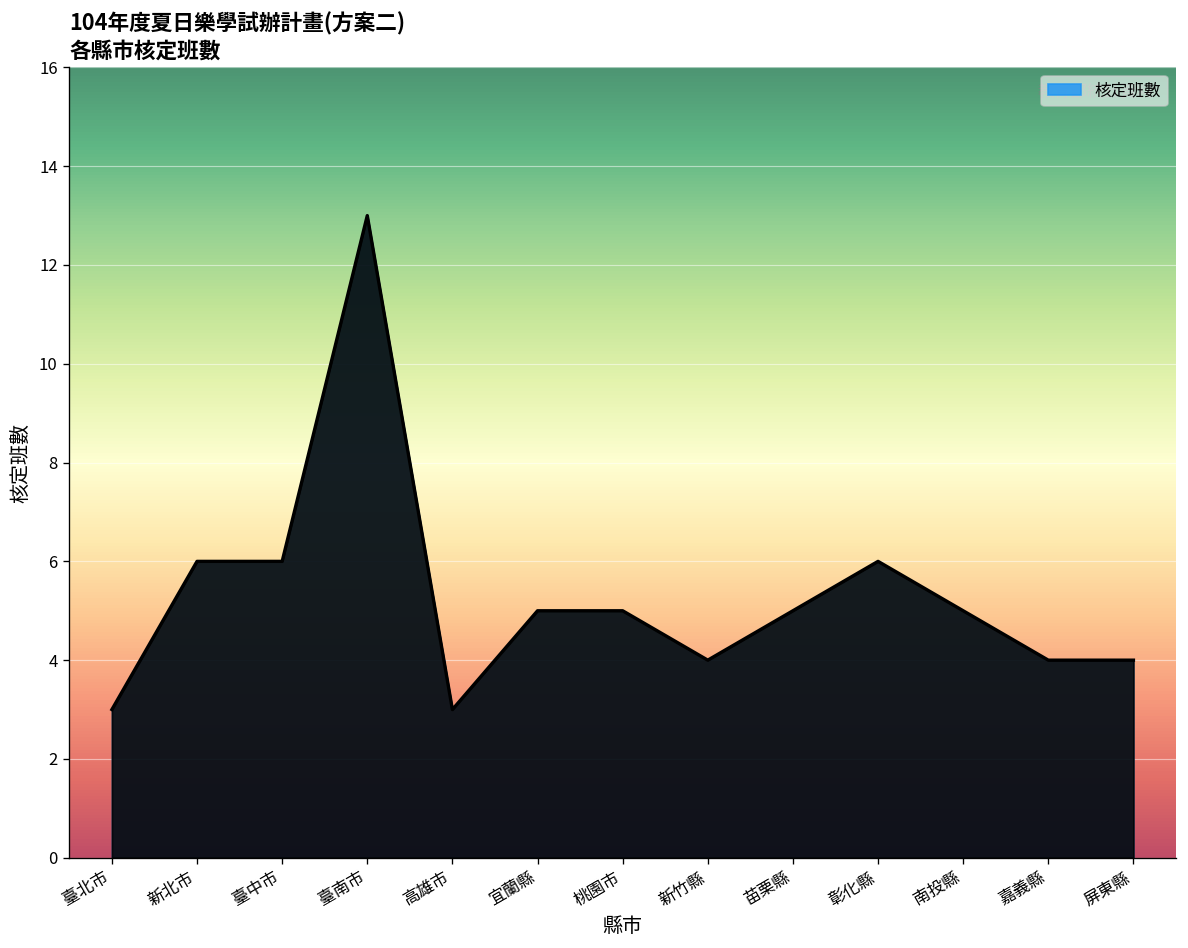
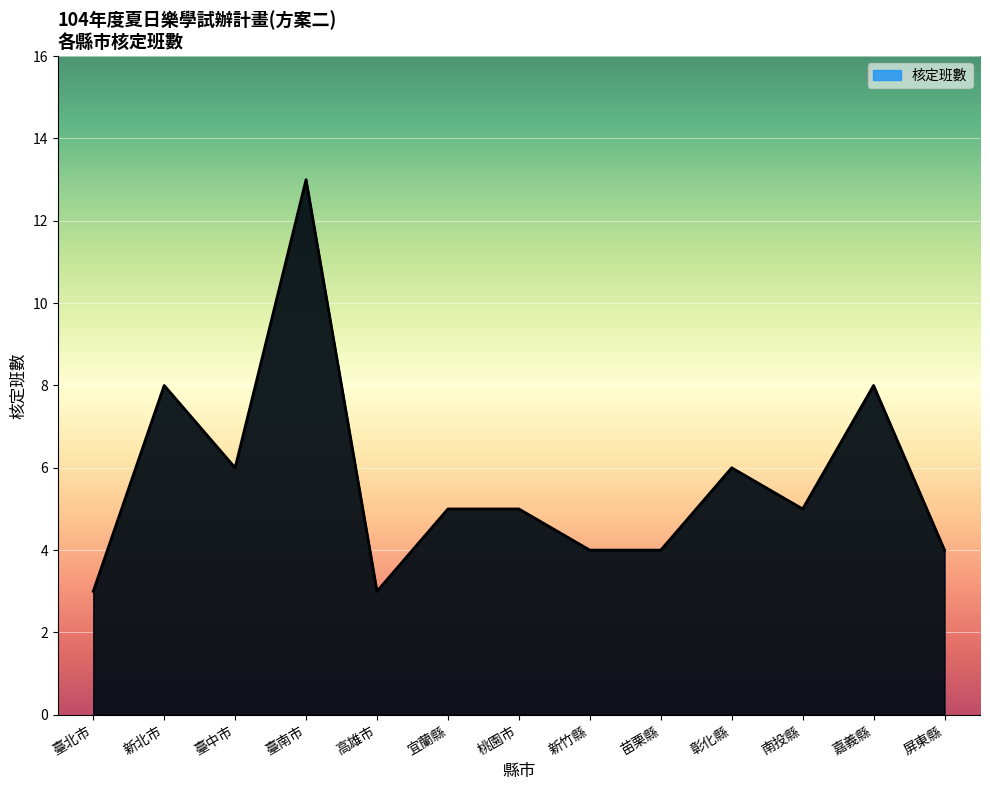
新北市: 6 -> 8
苗栗縣: 5 -> 4
嘉義縣: 4 -> 8
